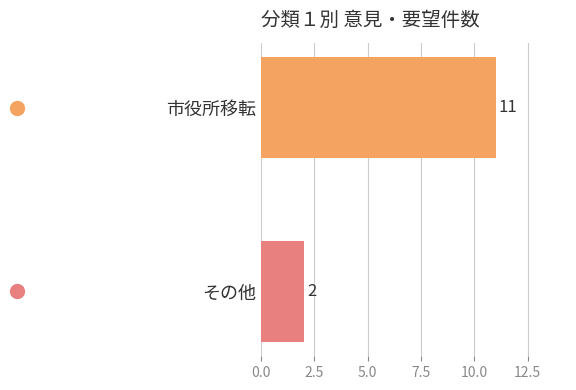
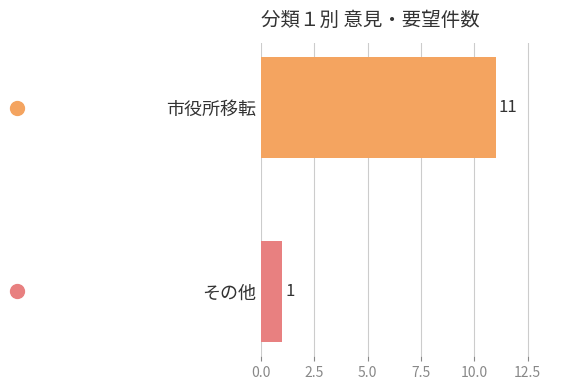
その他: 2 -> 1
